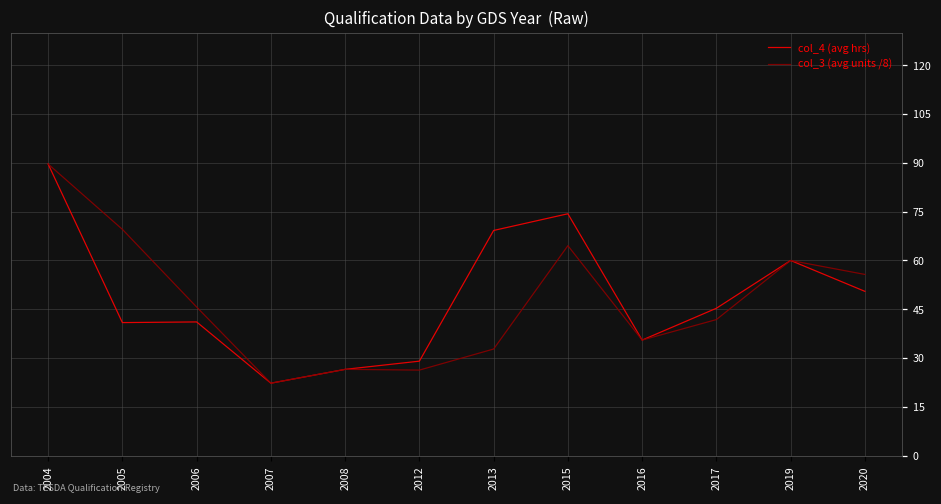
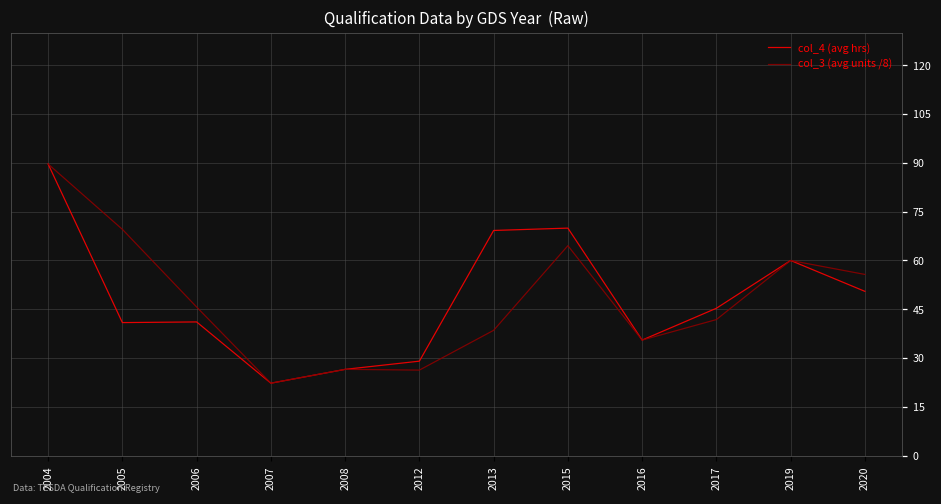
col_3 (avg units /8), 2013: 33 -> 39
col_4 (avg hrs), 2015: 74 -> 70
